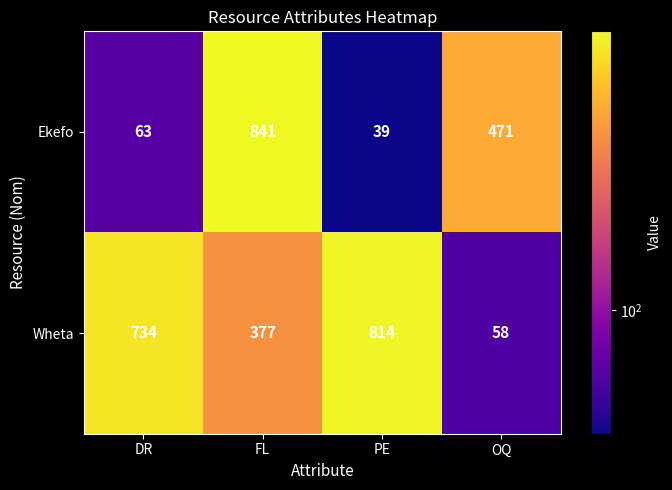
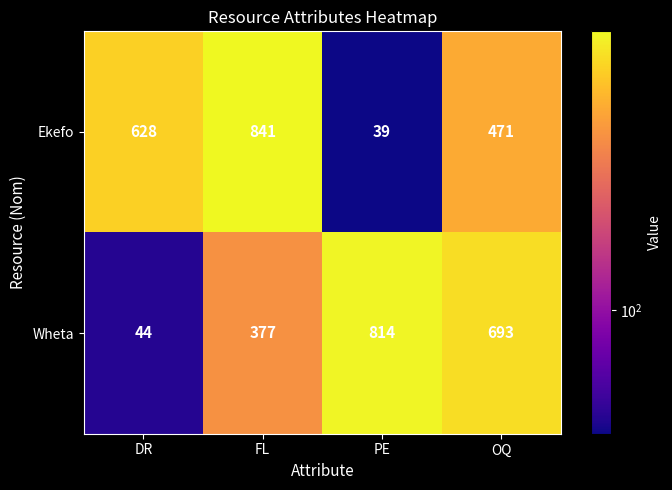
Ekefo, DR: 63 -> 628
Wheta, DR: 734 -> 44
Wheta, OQ: 58 -> 693
